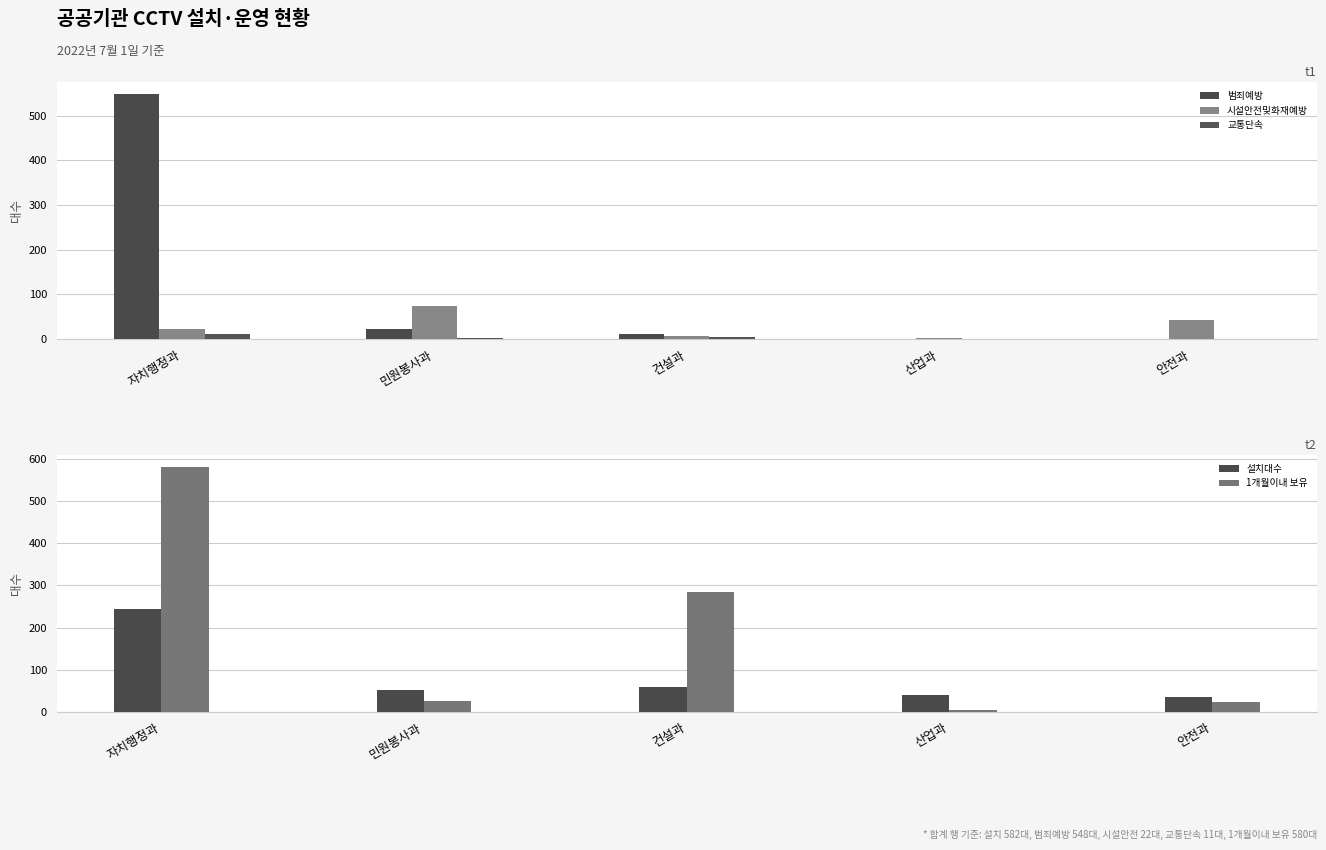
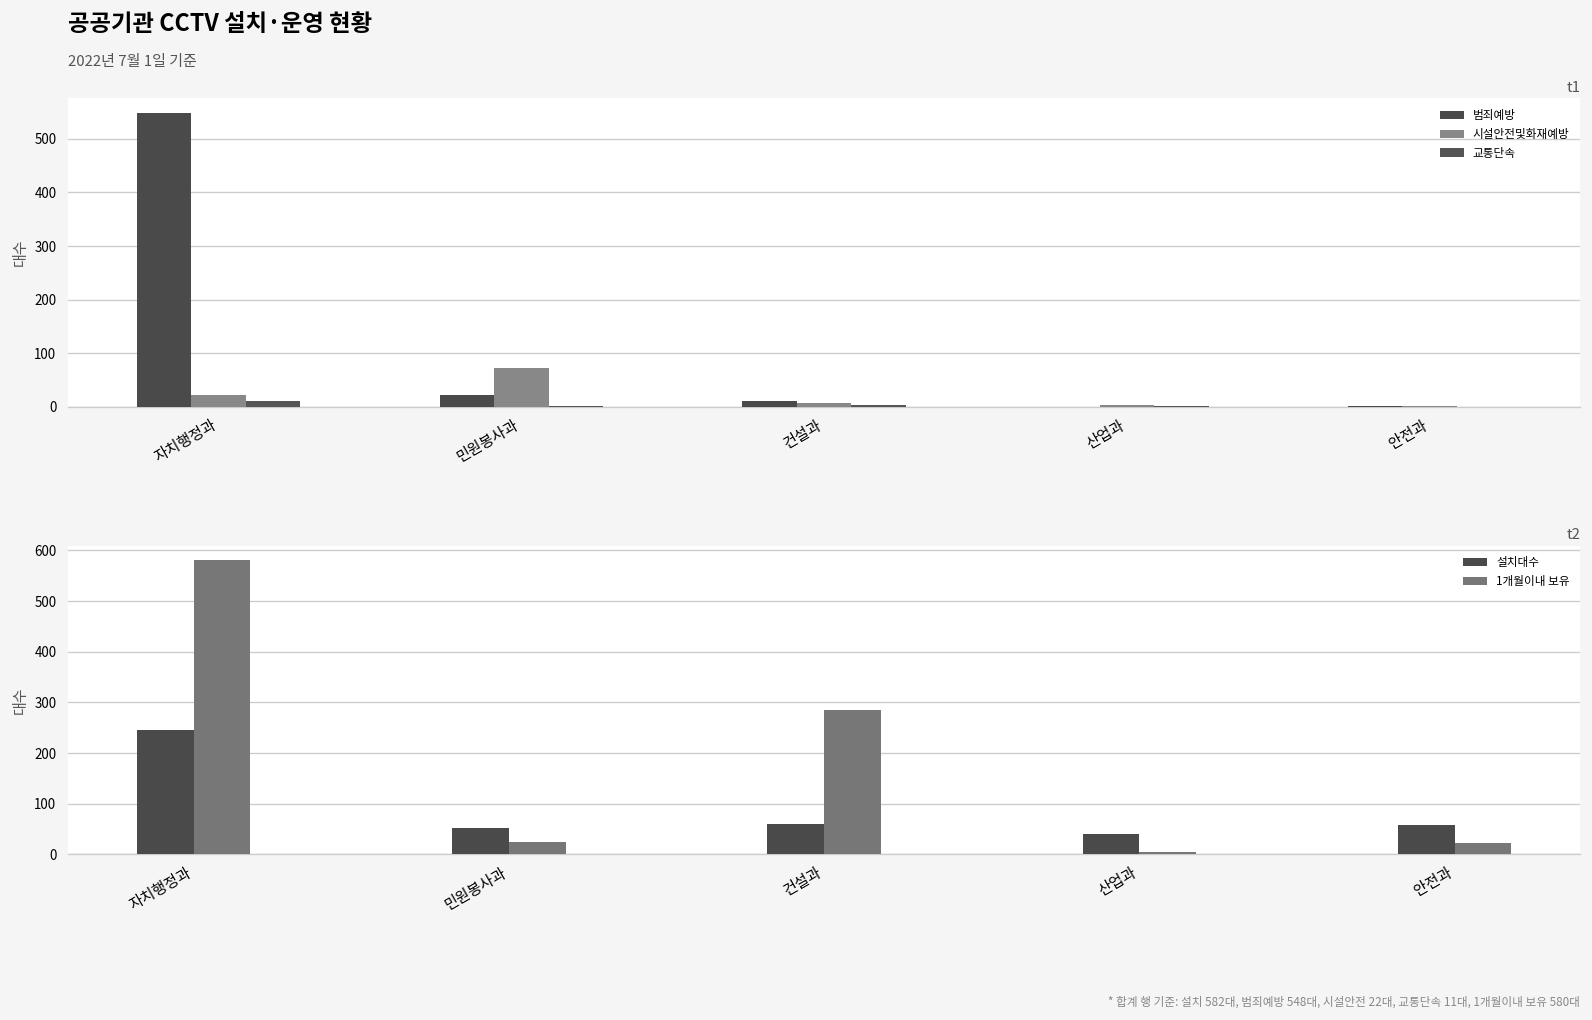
t1, 시설안전및화재예방, 안전과: 40 -> 0
t2, 설치대수, 안전과: 40 -> 60
